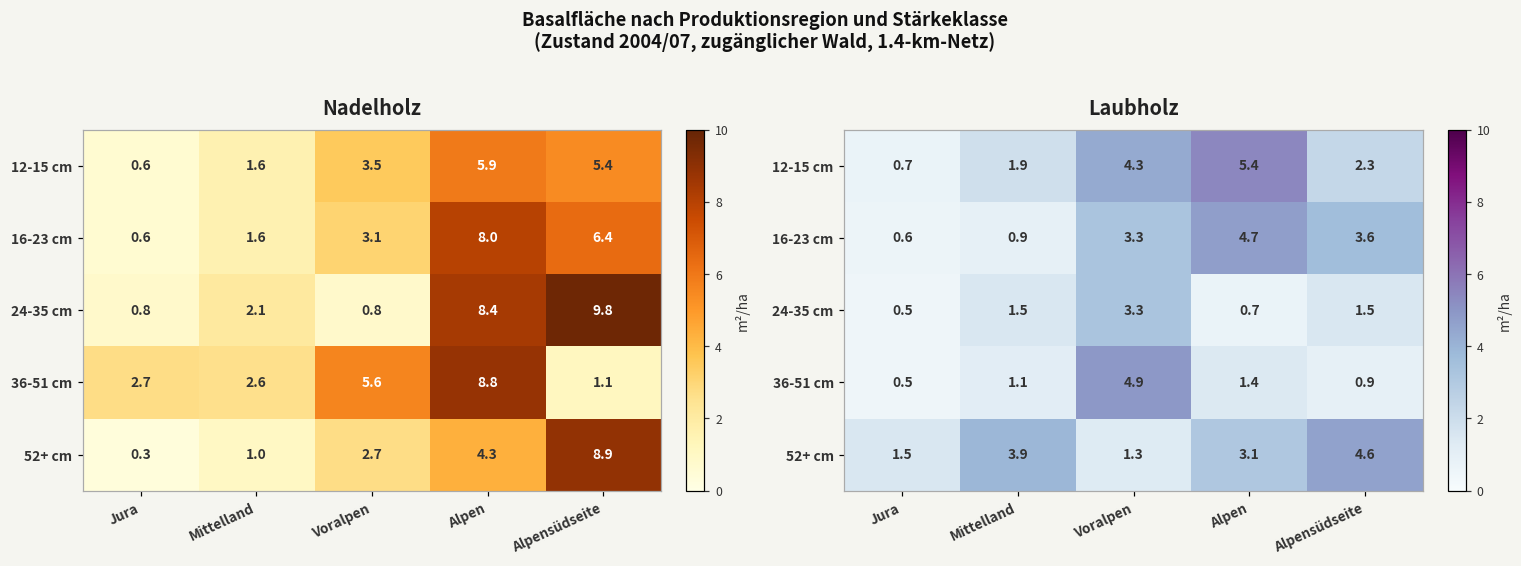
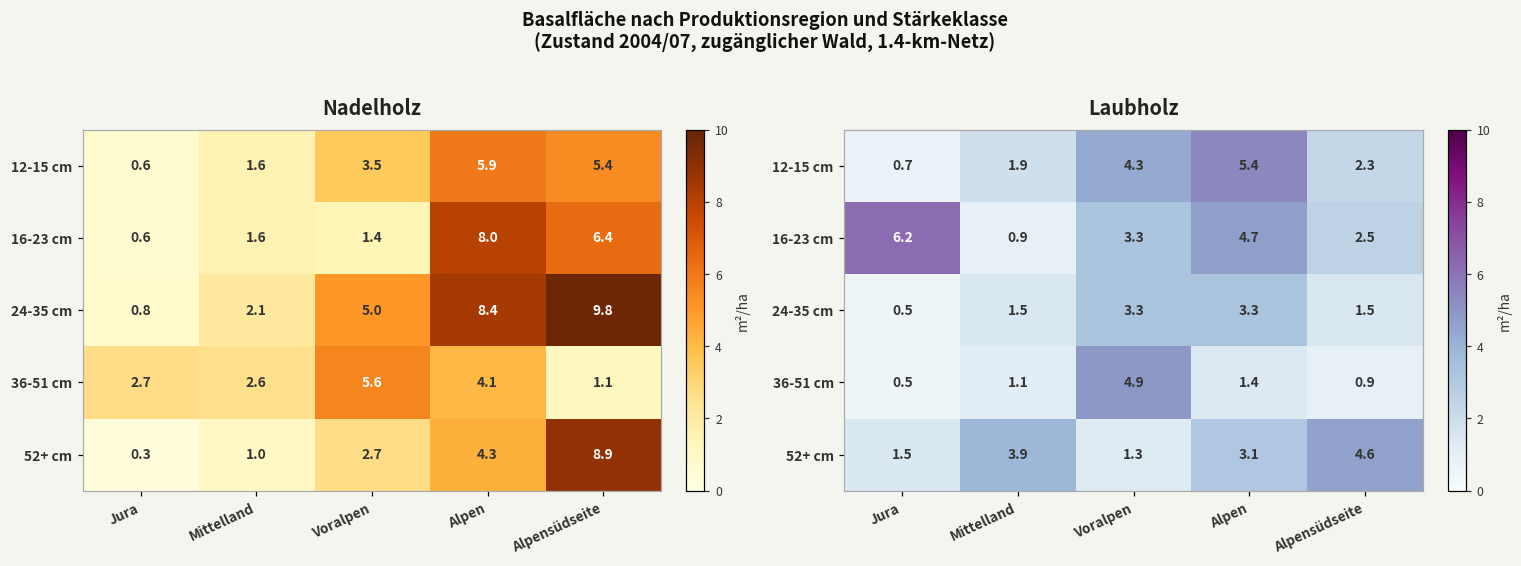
Nadelholz, 16-23 cm, Voralpen: 3.1 -> 1.4
Nadelholz, 24-35 cm, Voralpen: 0.8 -> 5.0
Nadelholz, 36-51 cm, Alpen: 8.8 -> 4.1
Laubholz, 16-23 cm, Jura: 0.6 -> 6.2
Laubholz, 16-23 cm, Alpensüdseite: 3.6 -> 2.5
Laubholz, 24-35 cm, Alpen: 0.7 -> 3.3
